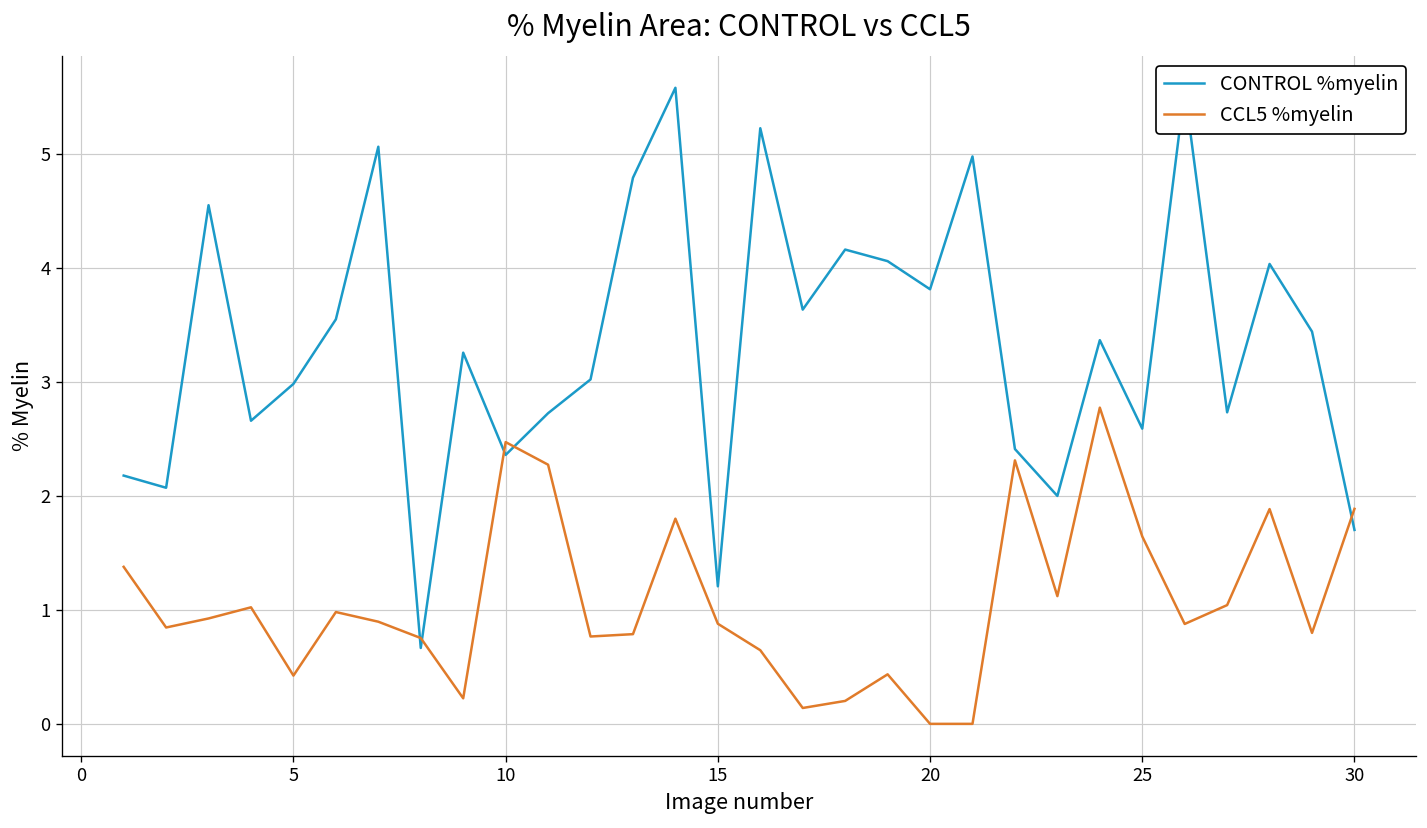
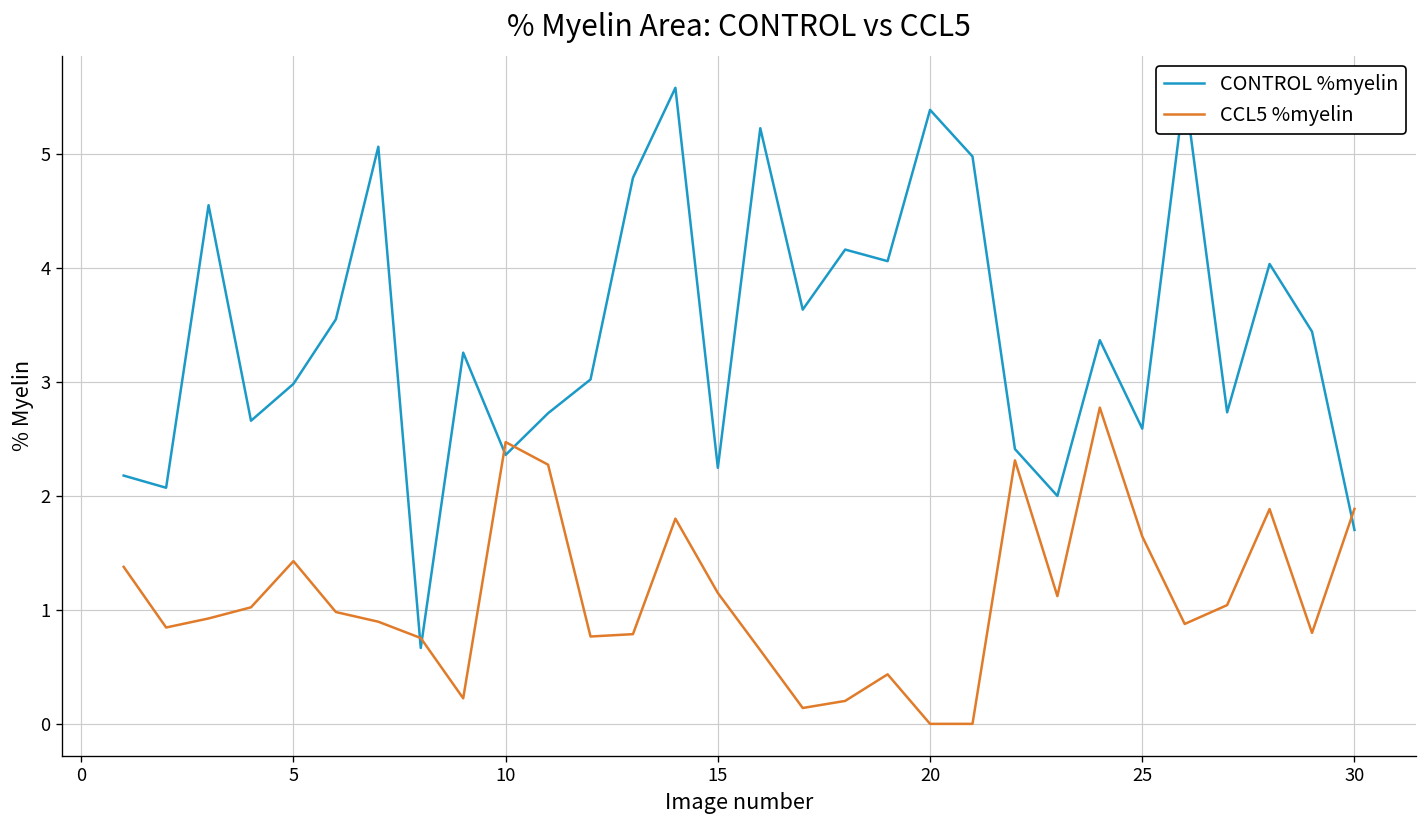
CCL5 %myelin, 5: 0.4 -> 1.4
CONTROL %myelin, 15: 1.2 -> 2.2
CCL5 %myelin, 15: 0.9 -> 1.1
CONTROL %myelin, 20: 3.8 -> 5.4
